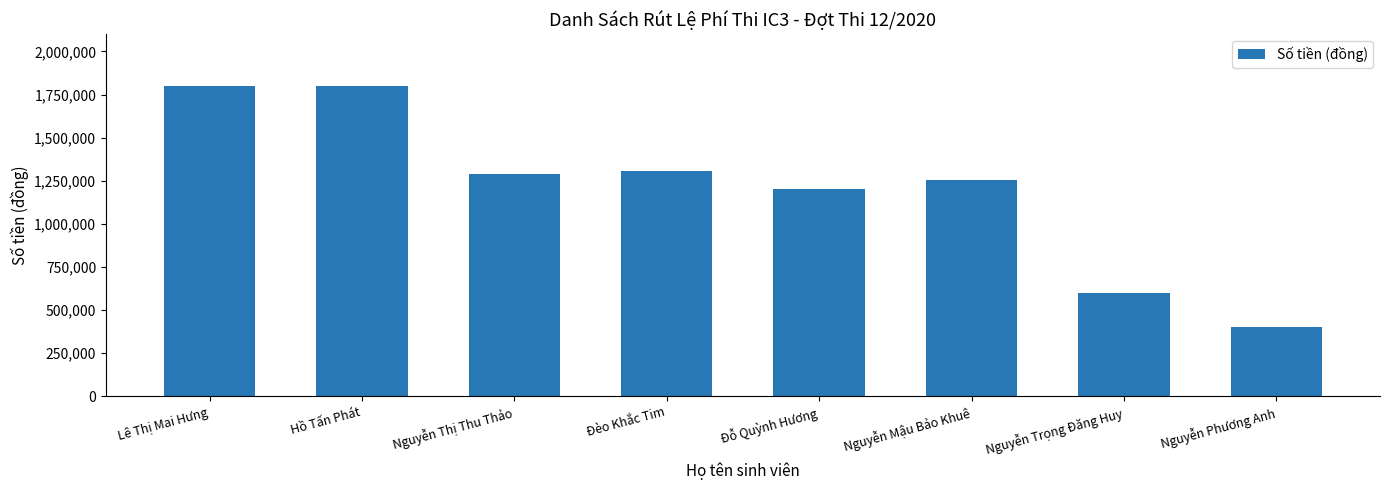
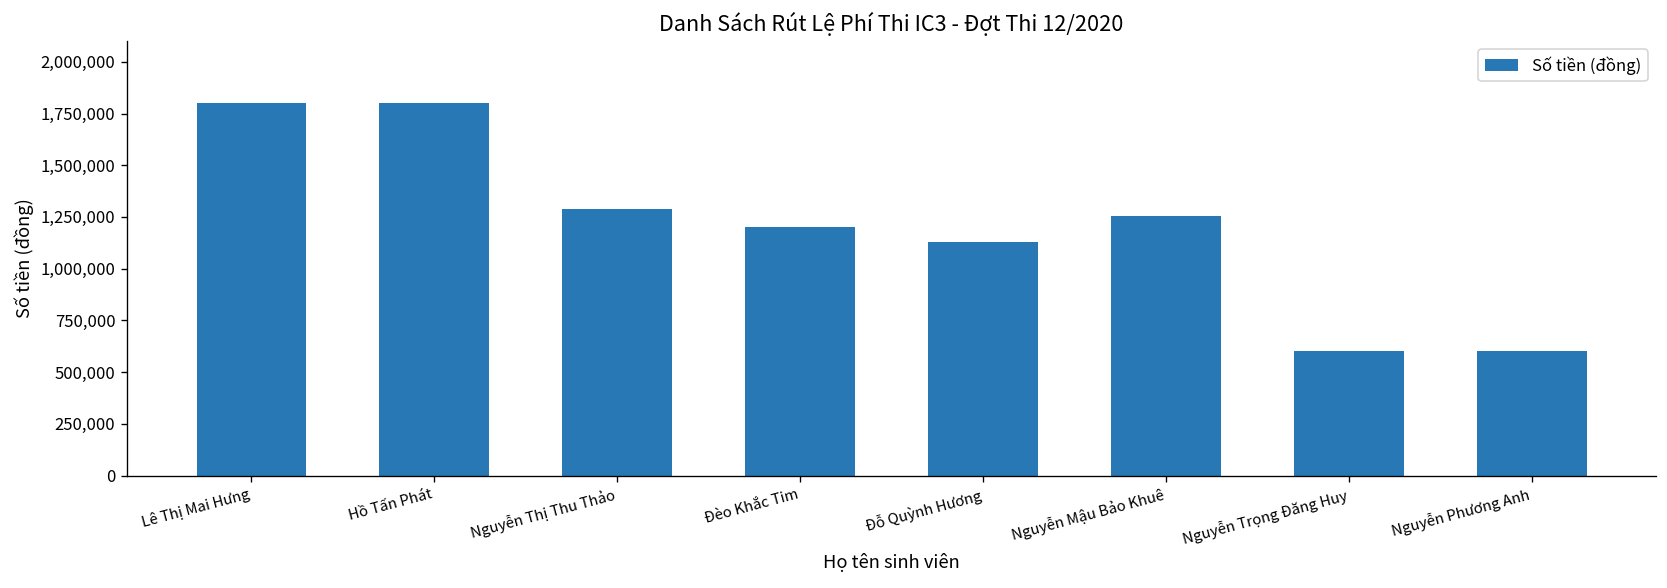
Đèo Khắc Tim: 1,300,000 -> 1,200,000
Đỗ Quỳnh Hương: 1,200,000 -> 1,130,000
Nguyễn Phương Anh: 400,000 -> 600,000
